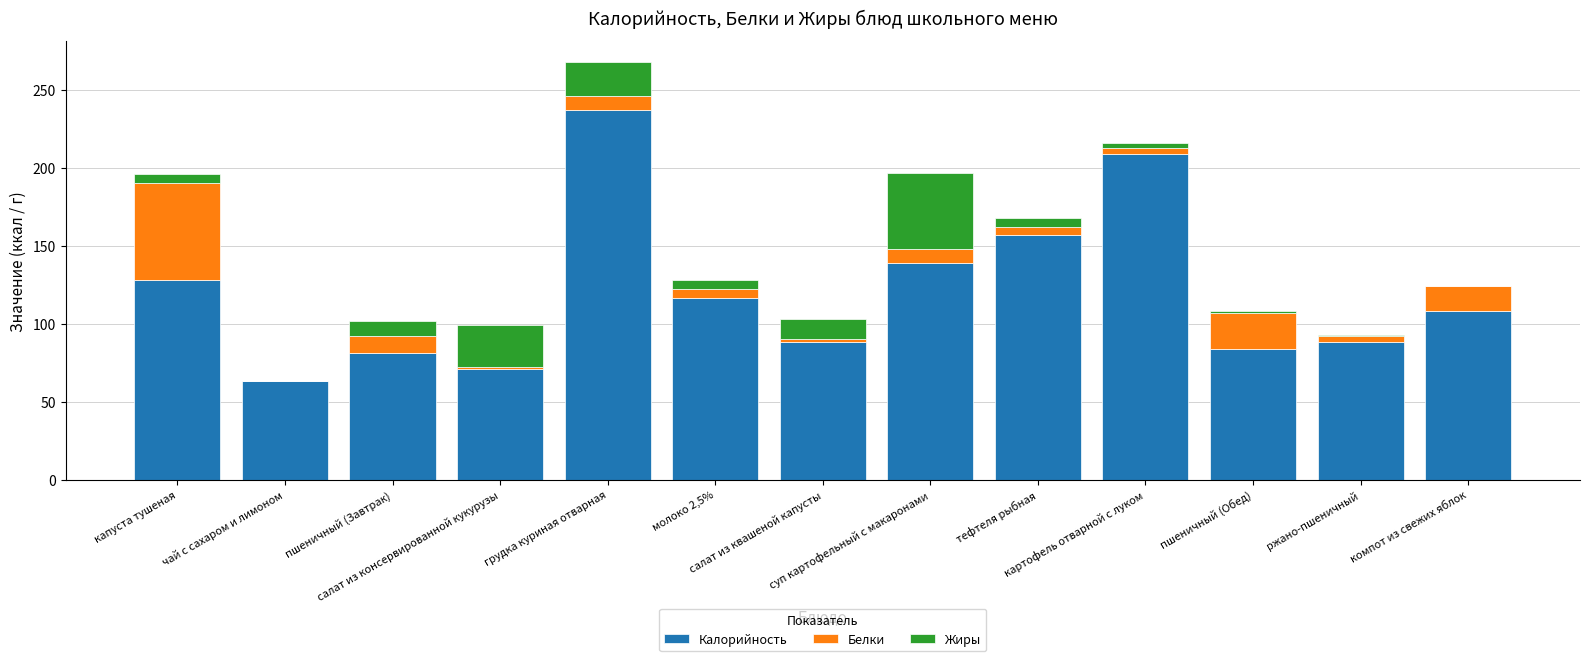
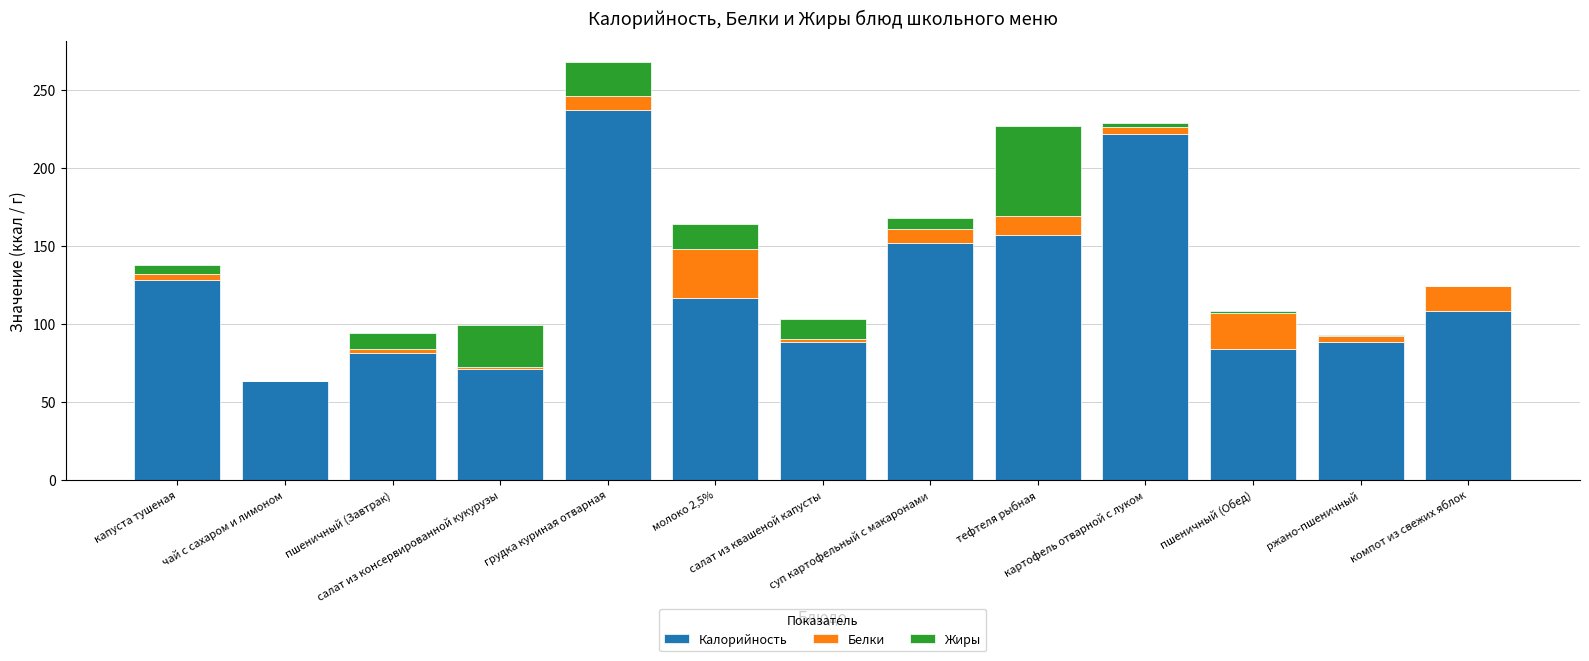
Белки, капуста тушеная: 62 -> 4
Белки, пшеничный (Завтрак): 11 -> 3
Белки, молоко 2,5%: 6 -> 32
Жиры, молоко 2,5%: 6 -> 16
Калорийность, суп картофельный с макаронами: 139 -> 152
Жиры, суп картофельный с макаронами: 49 -> 7
Белки, тефтеля рыбная: 5 -> 12
Жиры, тефтеля рыбная: 6 -> 58
Калорийность, картофель отварной с луком: 209 -> 222
